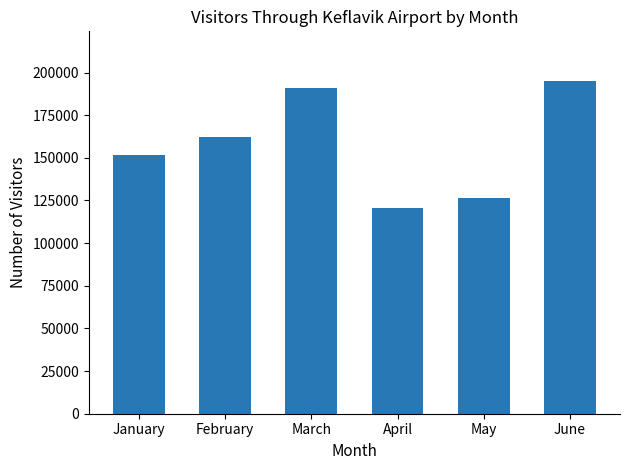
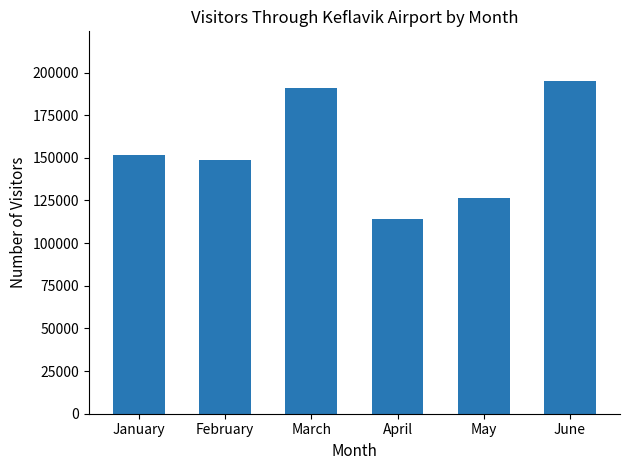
February: 162000 -> 149000
April: 120000 -> 114000
